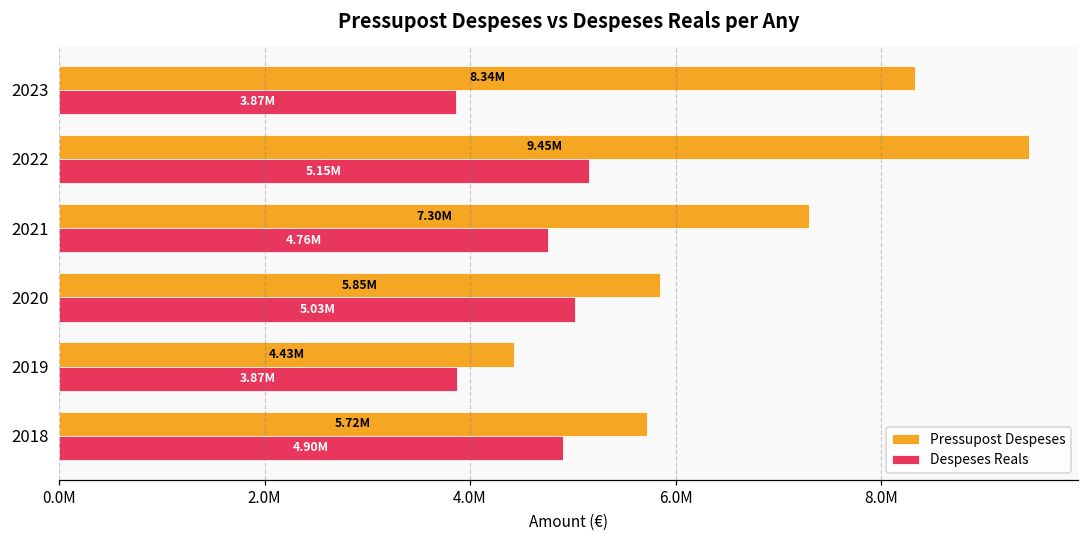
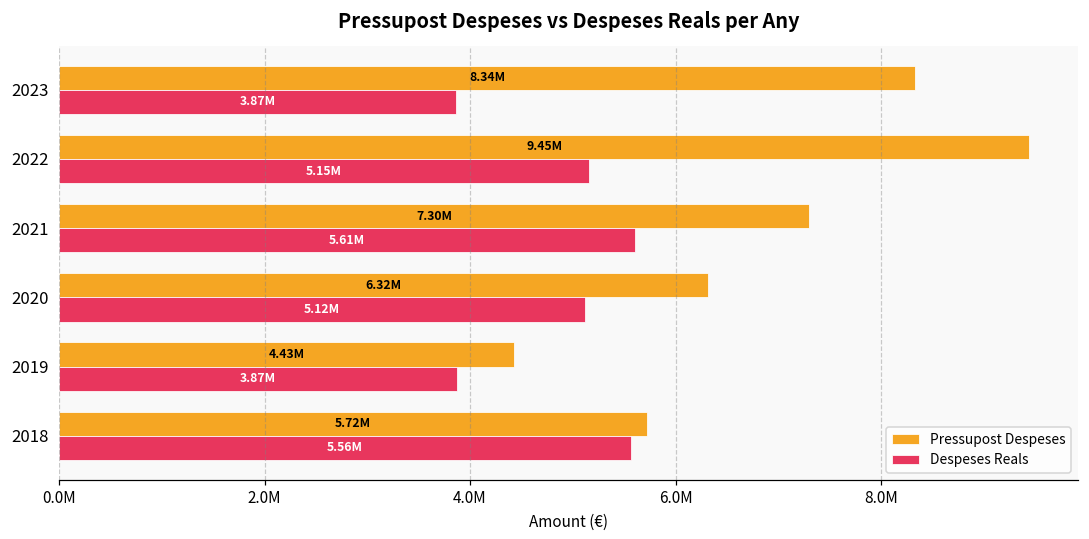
Despeses Reals, 2021: 4.76M -> 5.61M
Pressupost Despeses, 2020: 5.85M -> 6.32M
Despeses Reals, 2020: 5.03M -> 5.12M
Despeses Reals, 2018: 4.90M -> 5.56M
